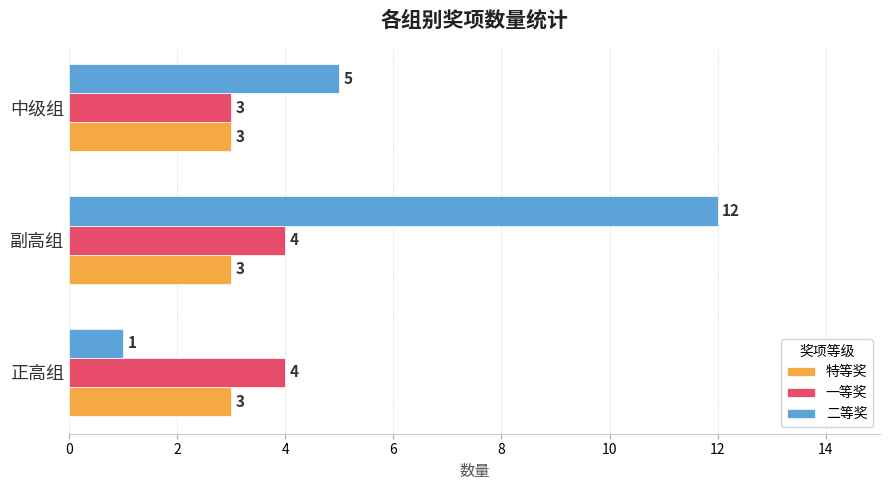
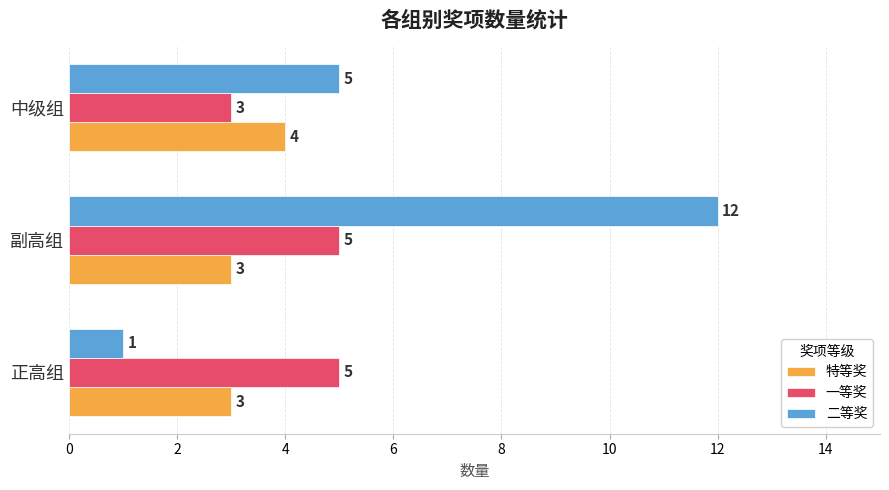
特等奖, 中级组: 3 -> 4
一等奖, 副高组: 4 -> 5
一等奖, 正高组: 4 -> 5
